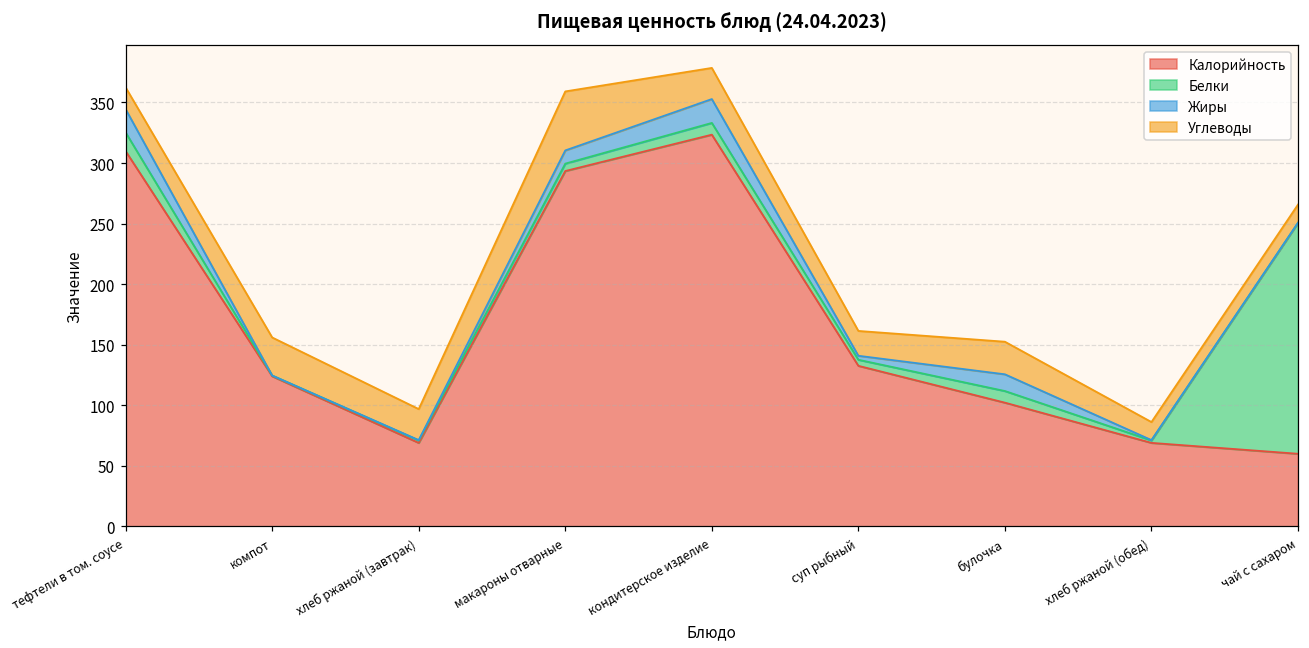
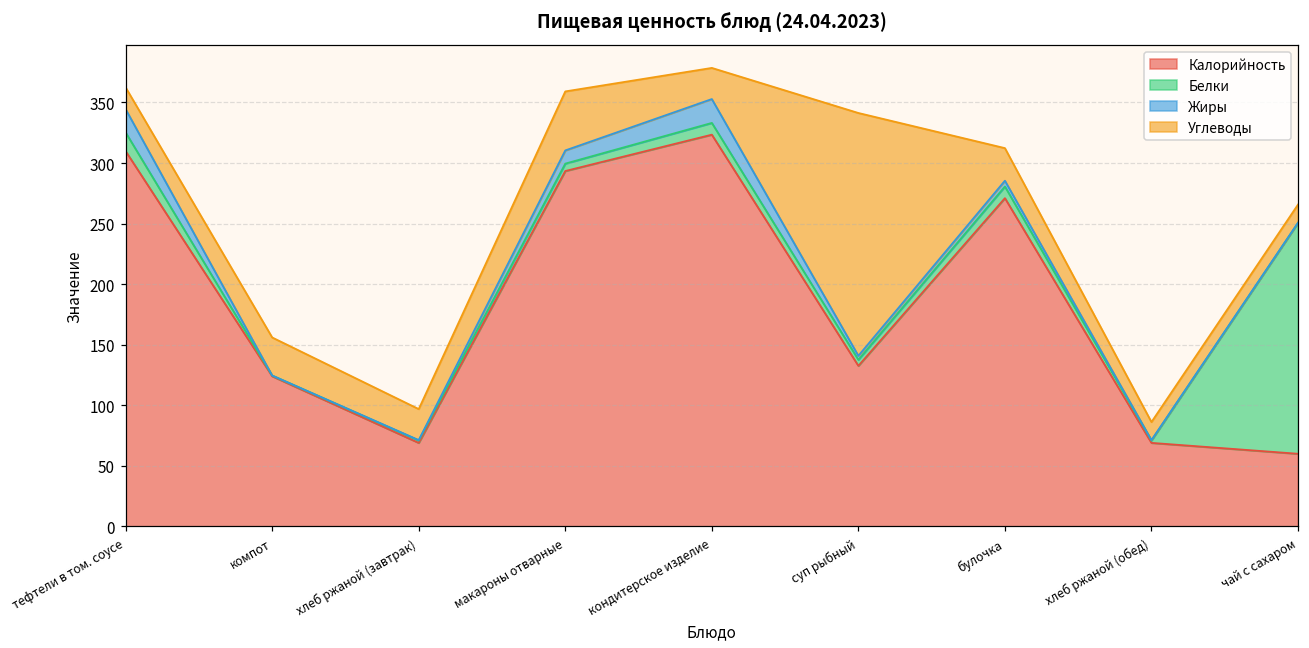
Углеводы, суп рыбный: 21 -> 200
Калорийность, булочка: 102 -> 271
Жиры, булочка: 14 -> 5
